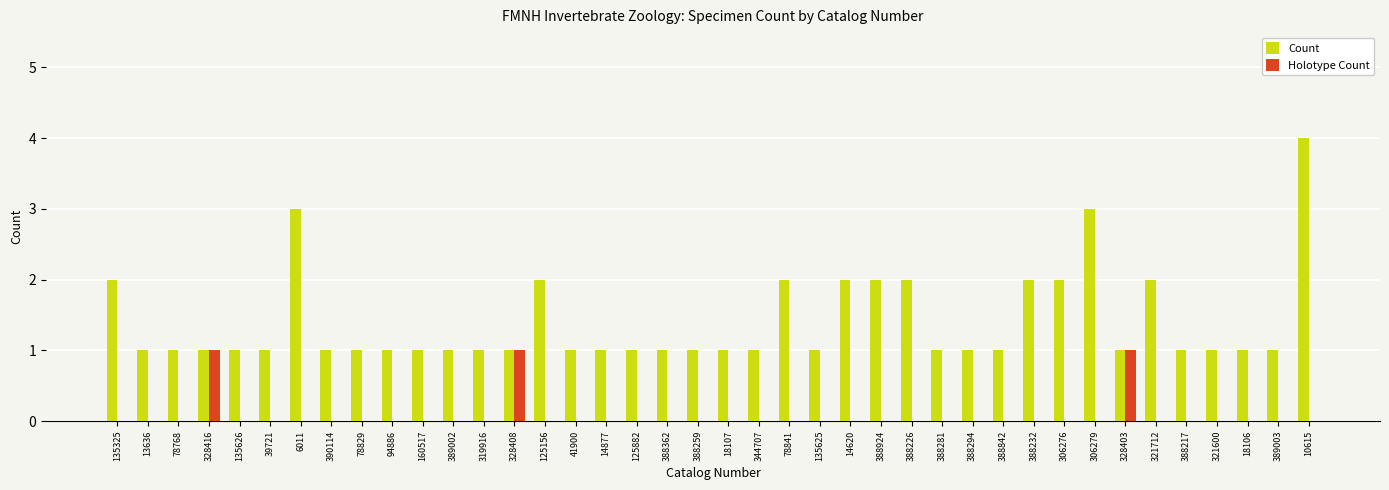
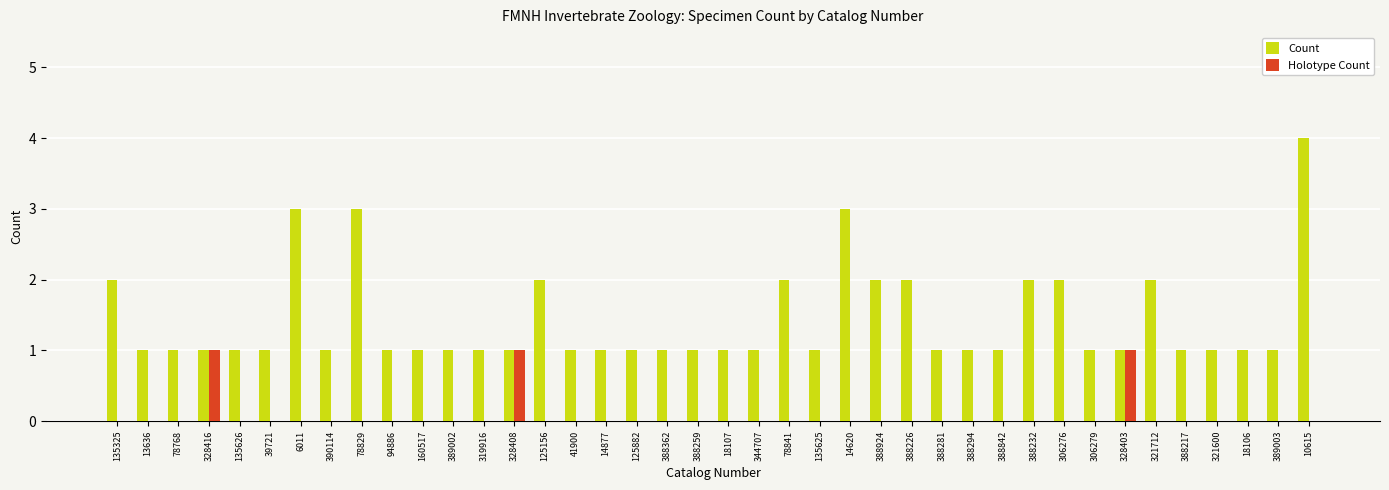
Count, 78829: 1 -> 3
Count, 14620: 2 -> 3
Count, 306279: 3 -> 1
